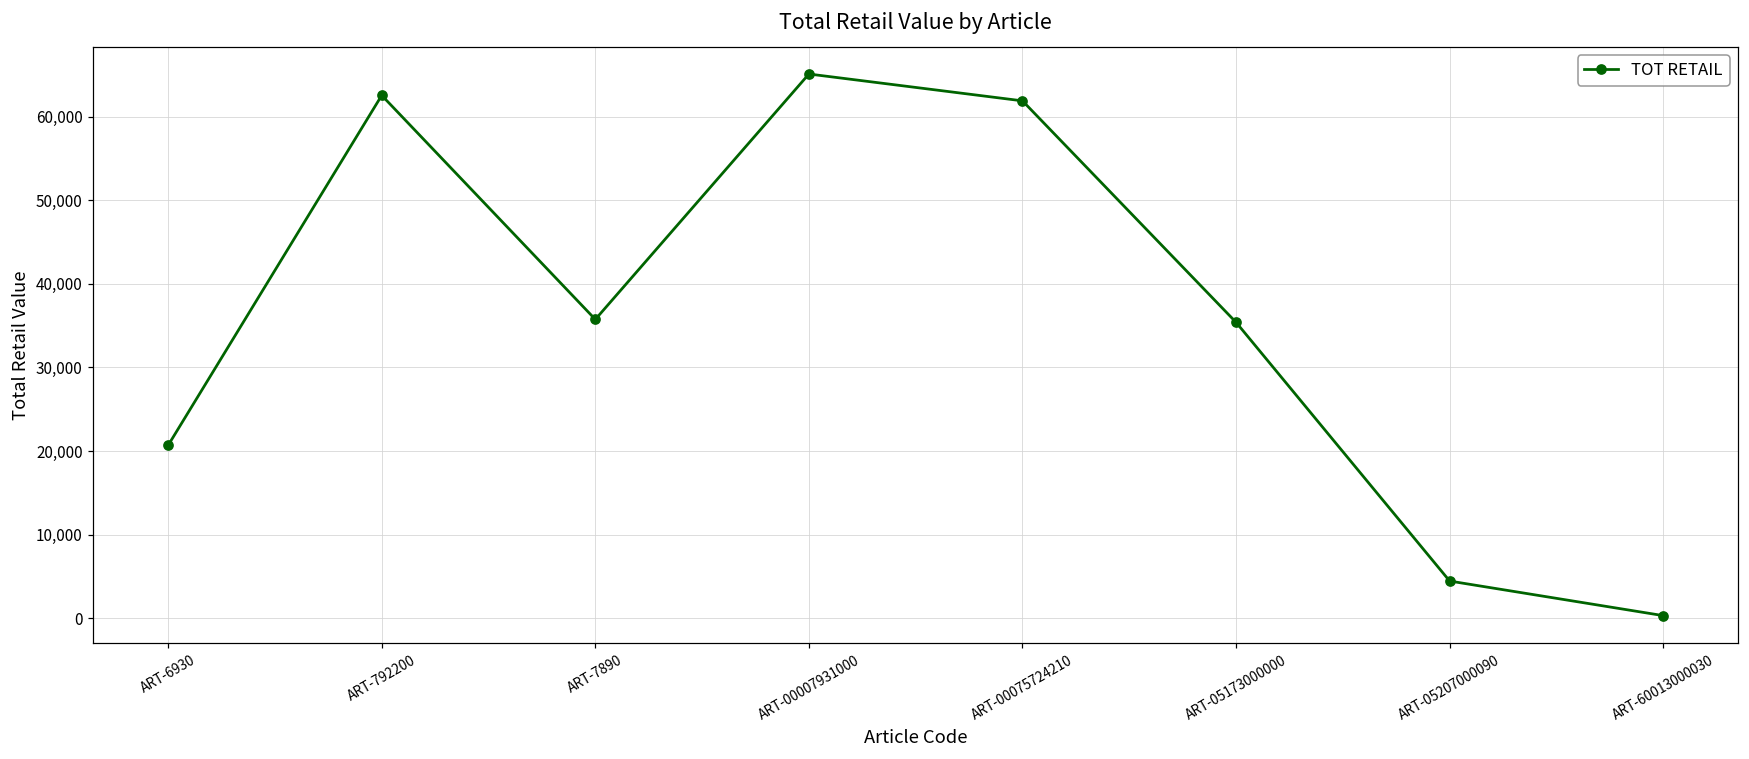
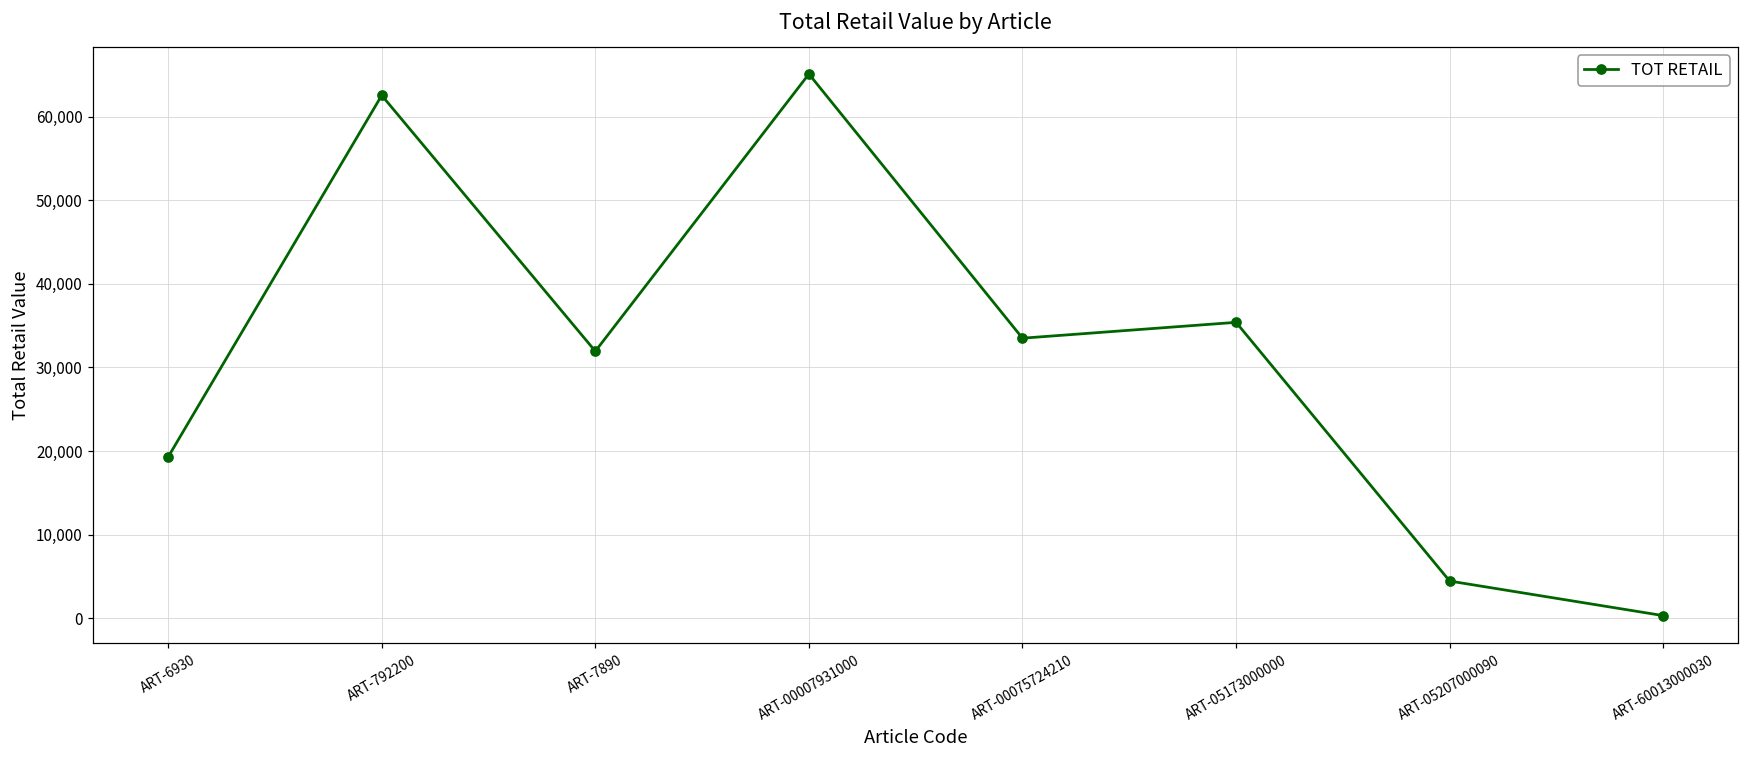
ART-6930: 21,000 -> 19,000
ART-7890: 36,000 -> 32,000
ART-00075724210: 62,000 -> 34,000
